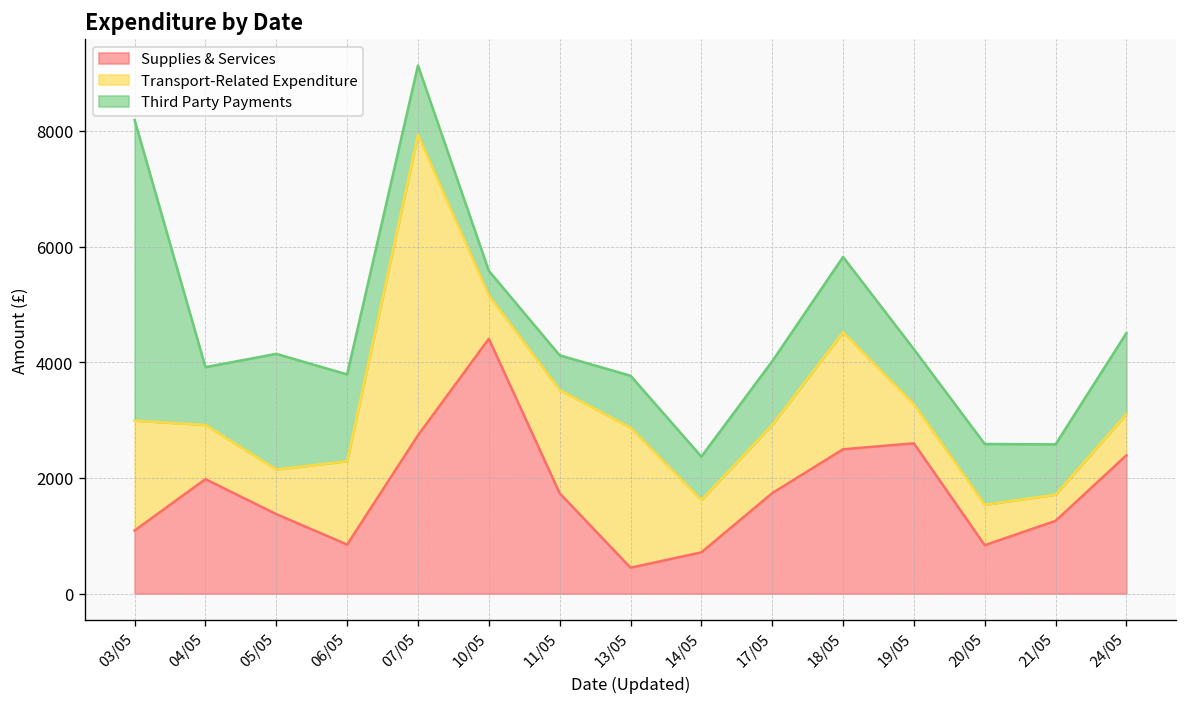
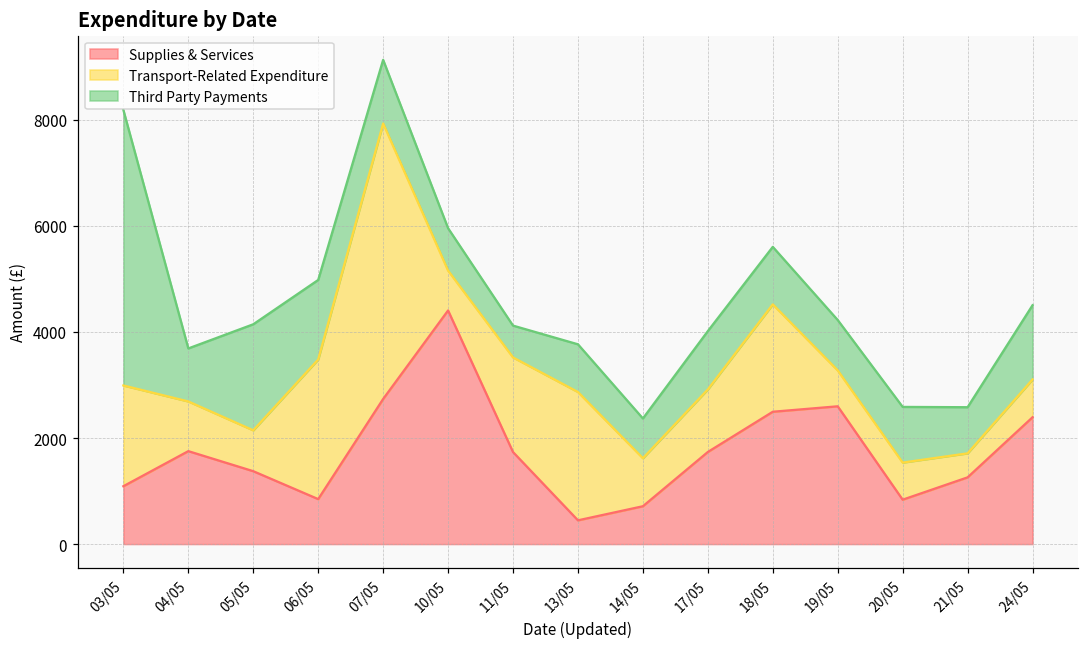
Supplies & Services, 04/05: 2000 -> 1800
Transport-Related Expenditure, 06/05: 1400 -> 2600
Third Party Payments, 10/05: 400 -> 800
Third Party Payments, 18/05: 1300 -> 1100
